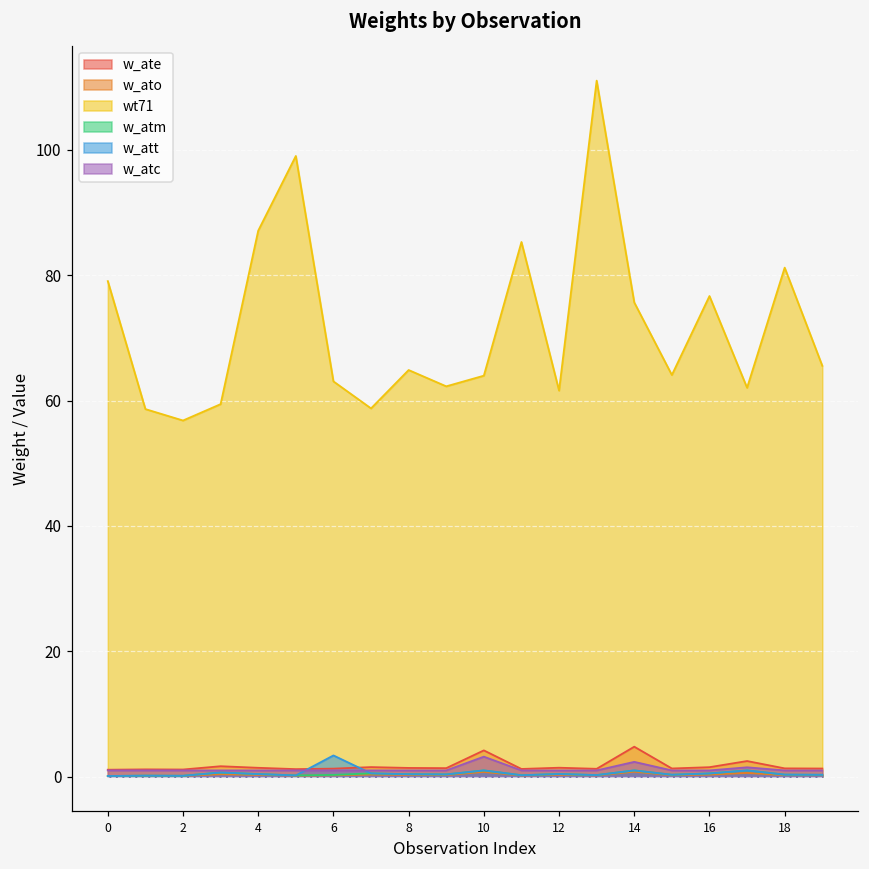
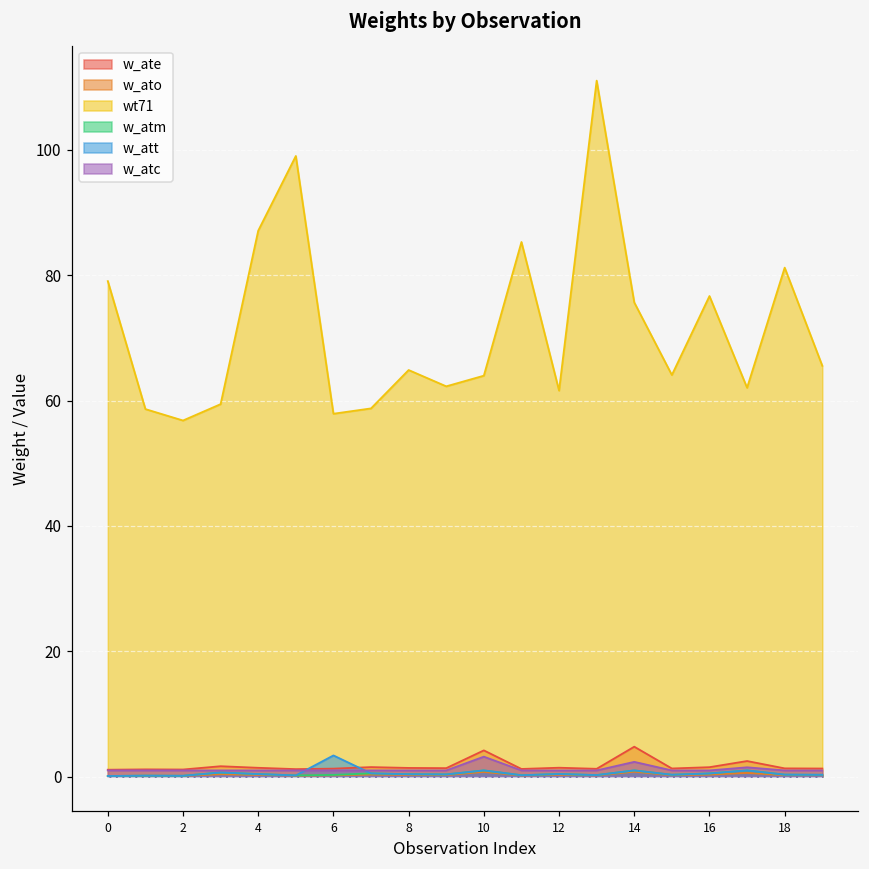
wt71, 6: 63 -> 58
